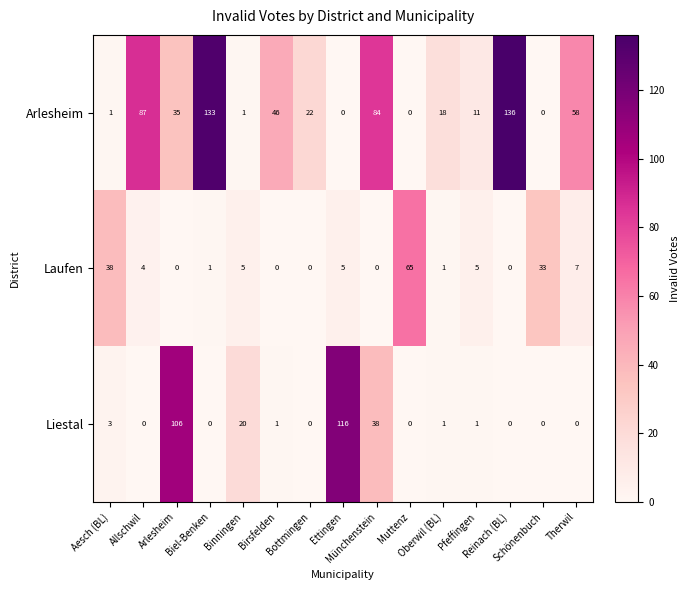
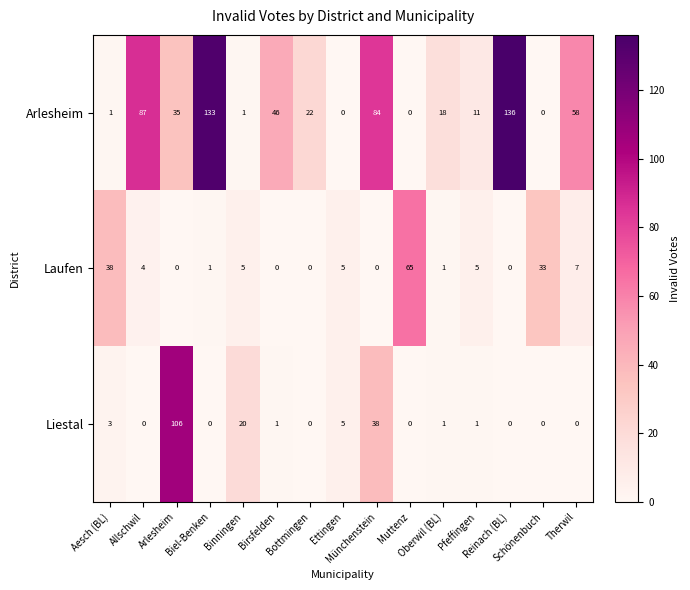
Liestal, Ettingen: 116 -> 5
